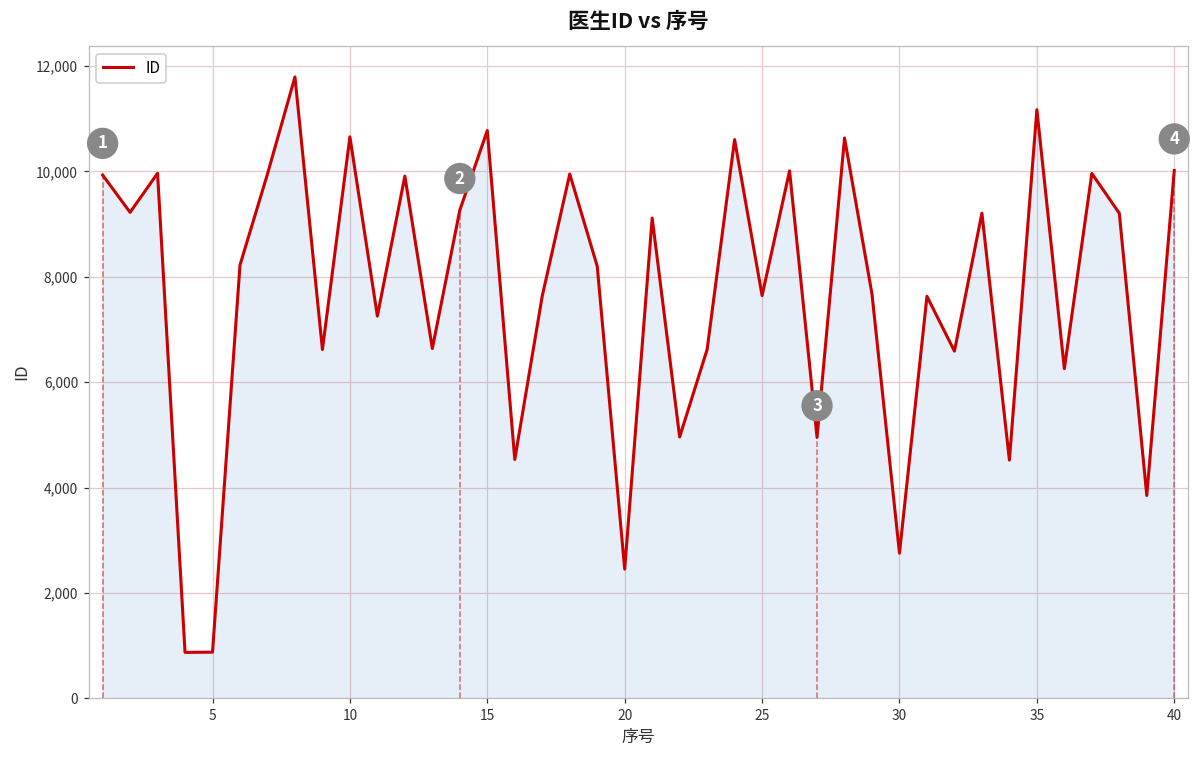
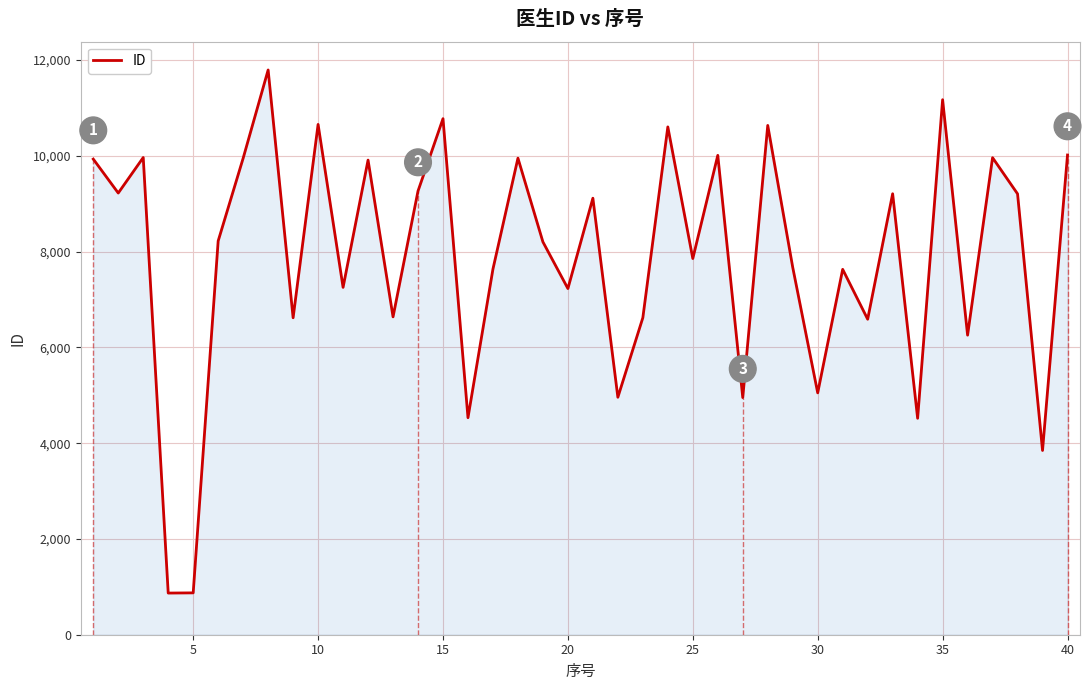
ID, 20: 2,500 -> 7,200
ID, 25: 7,600 -> 7,900
ID, 30: 2,800 -> 5,100
